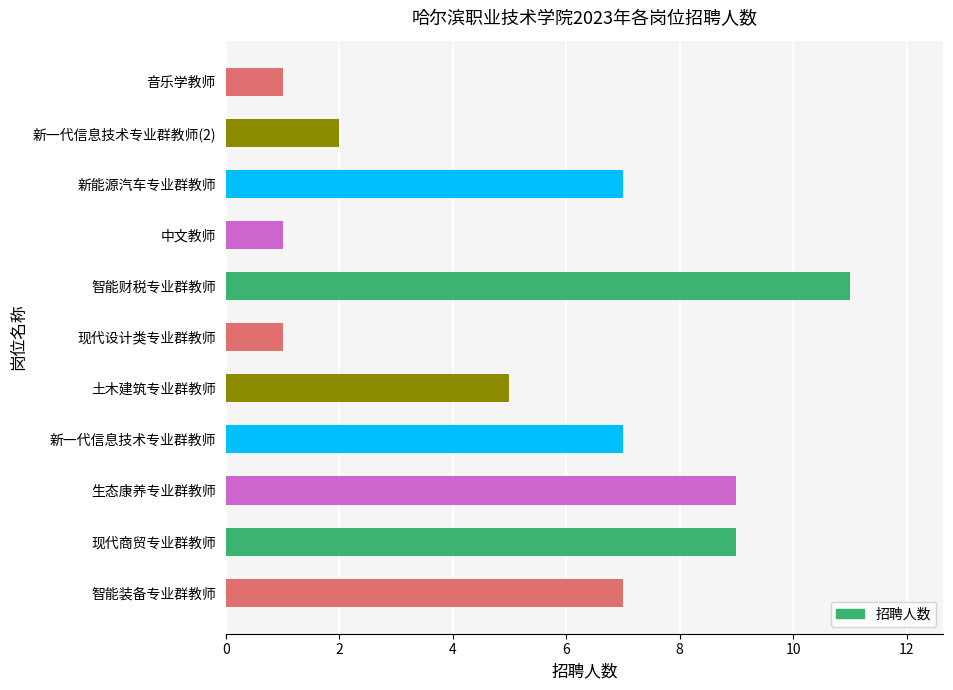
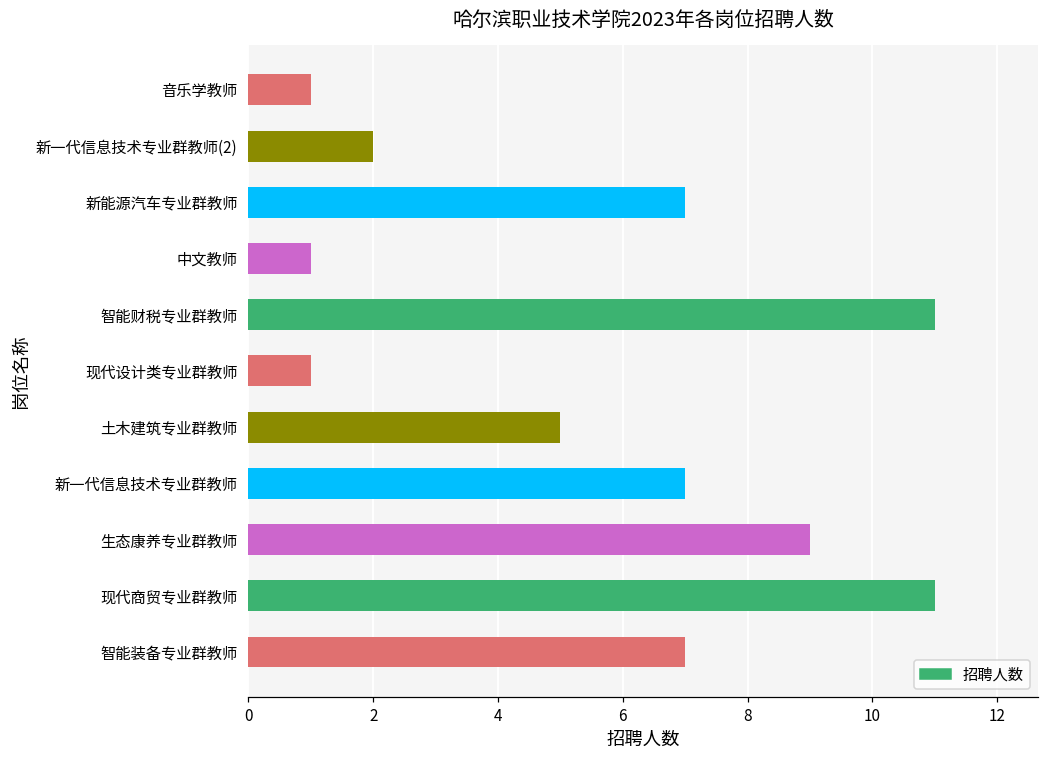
现代商贸专业群教师: 9 -> 11
